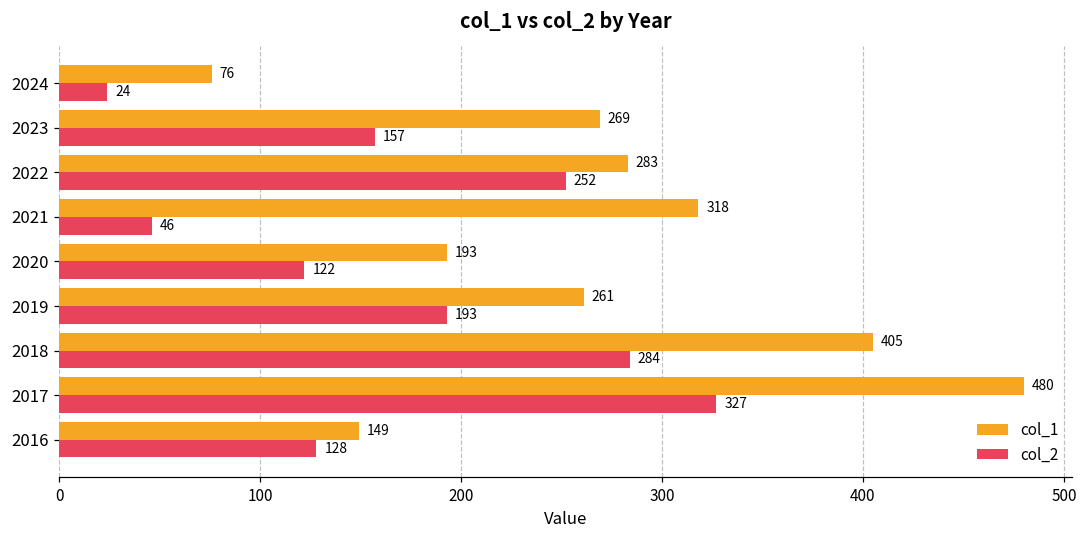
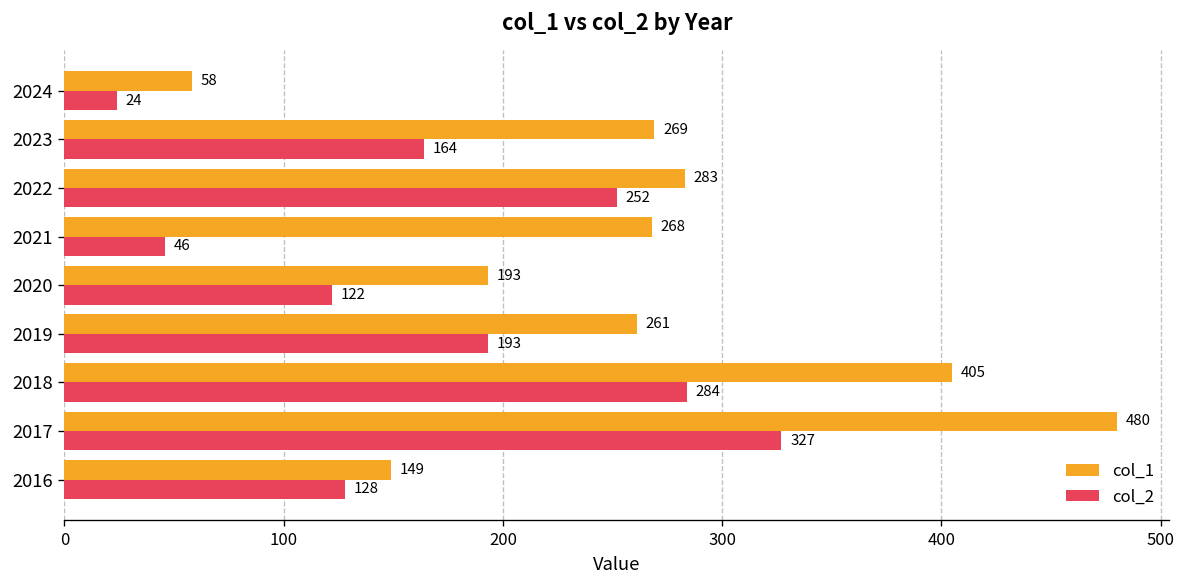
col_1, 2024: 76 -> 58
col_2, 2023: 157 -> 164
col_1, 2021: 318 -> 268
